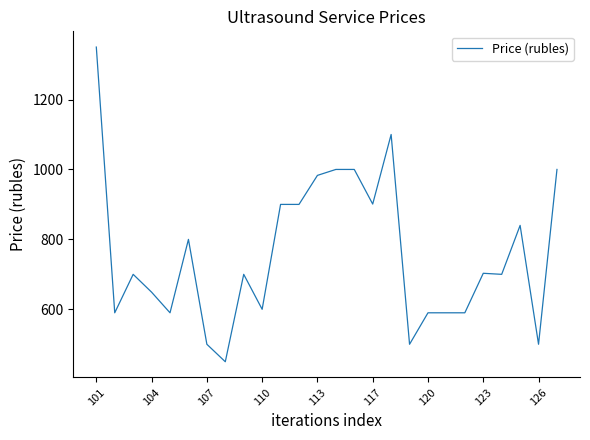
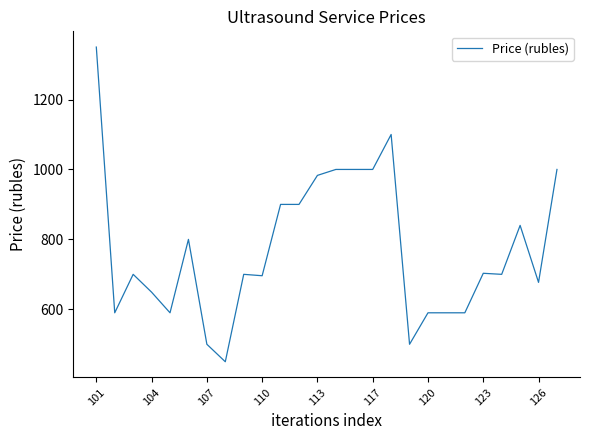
110: 600 -> 700
117: 900 -> 1000
126: 500 -> 680
